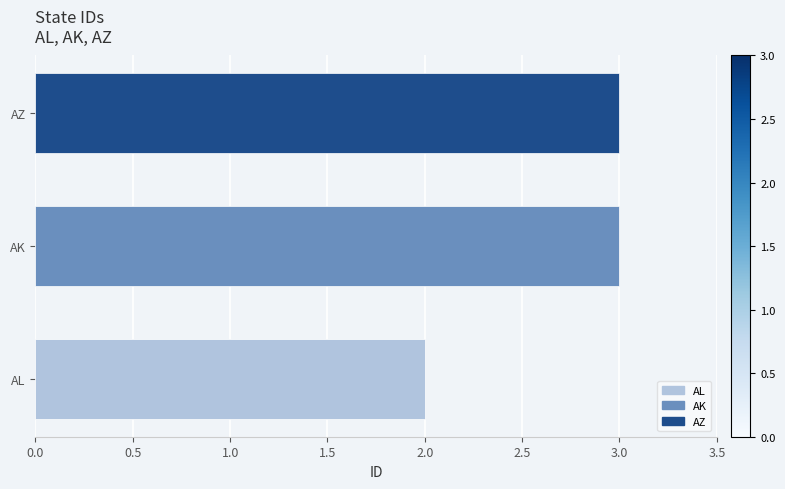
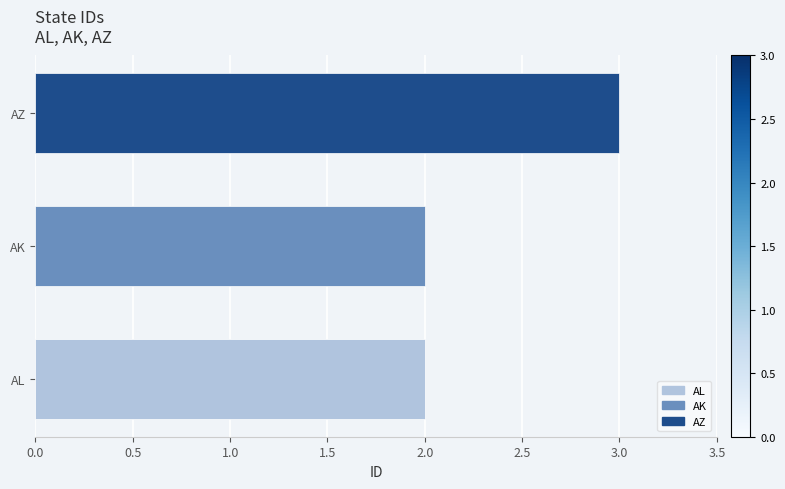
AK: 3 -> 2
